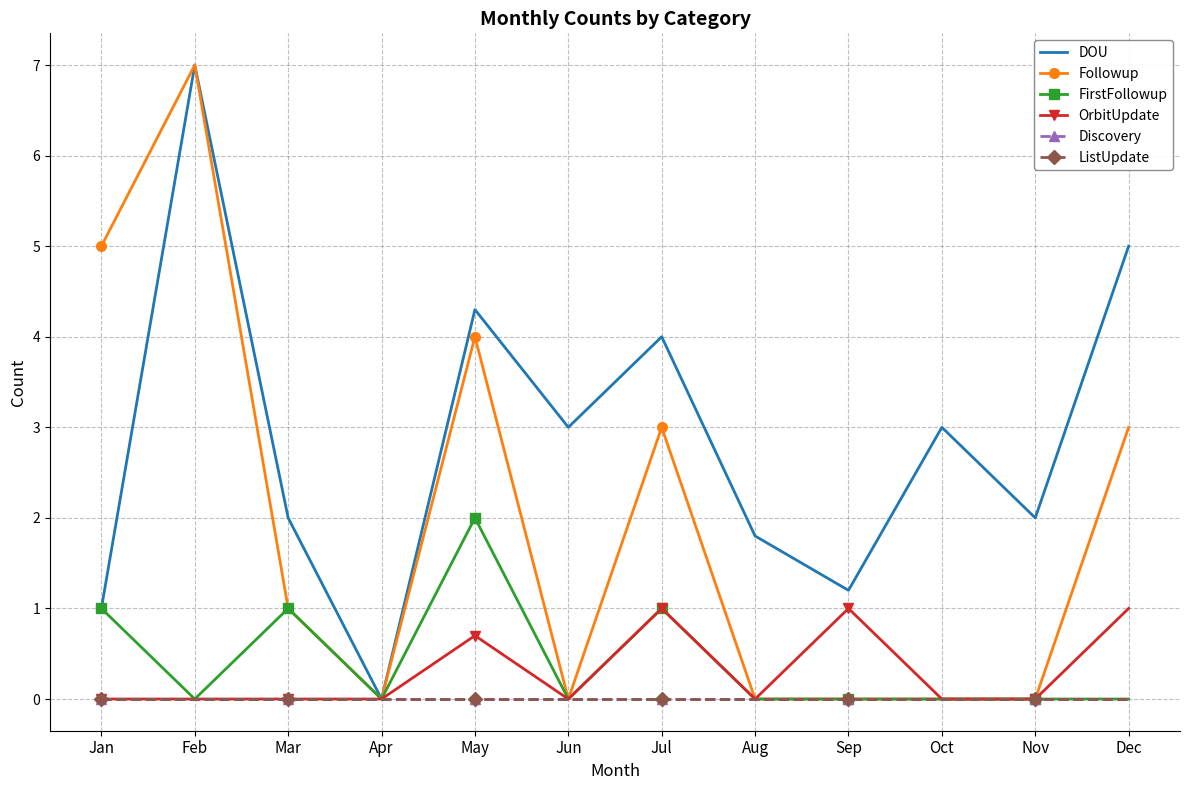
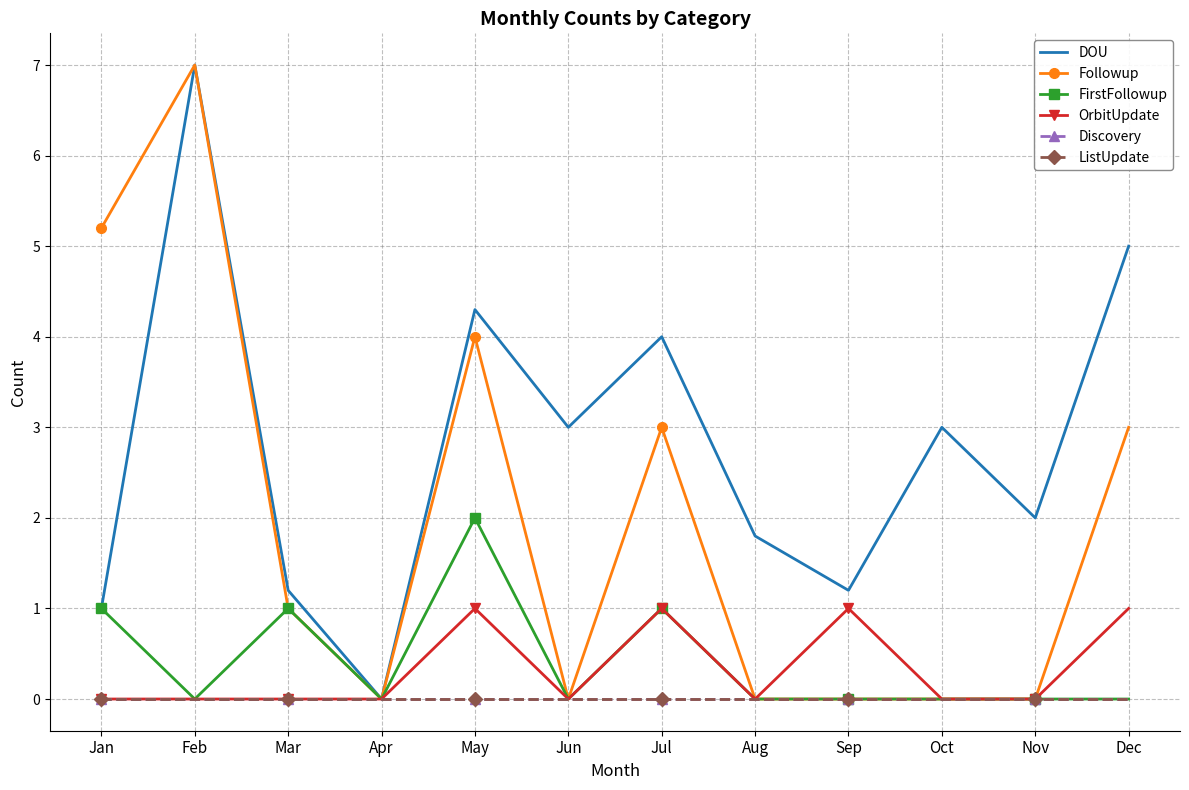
Followup, Jan: 5.0 -> 5.2
DOU, Mar: 2.0 -> 1.2
OrbitUpdate, May: 0.7 -> 1.0
